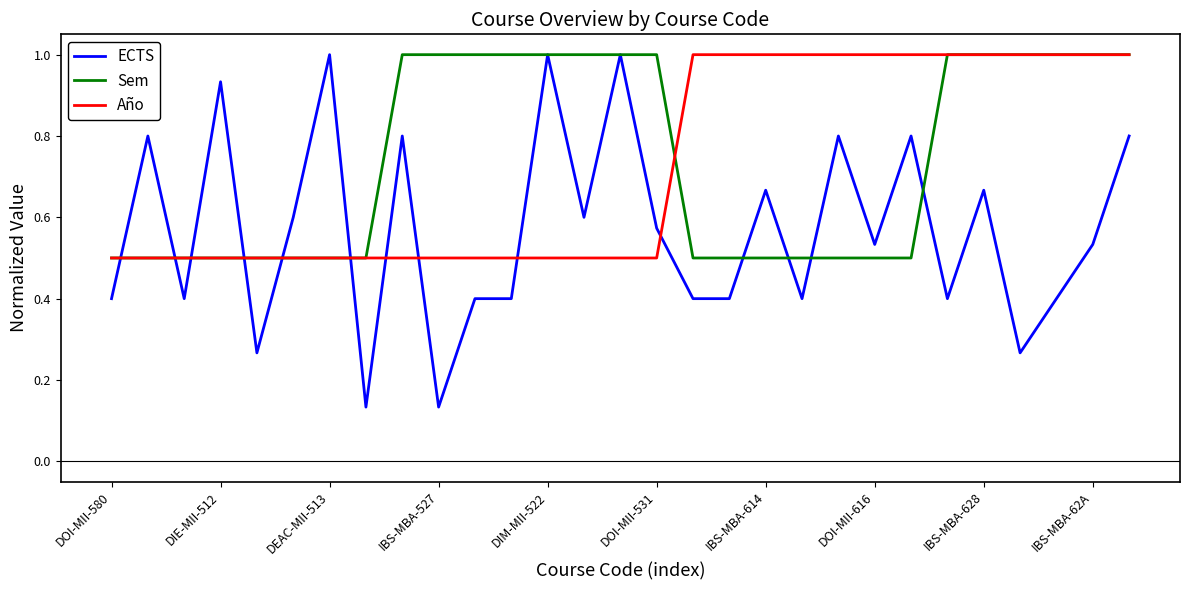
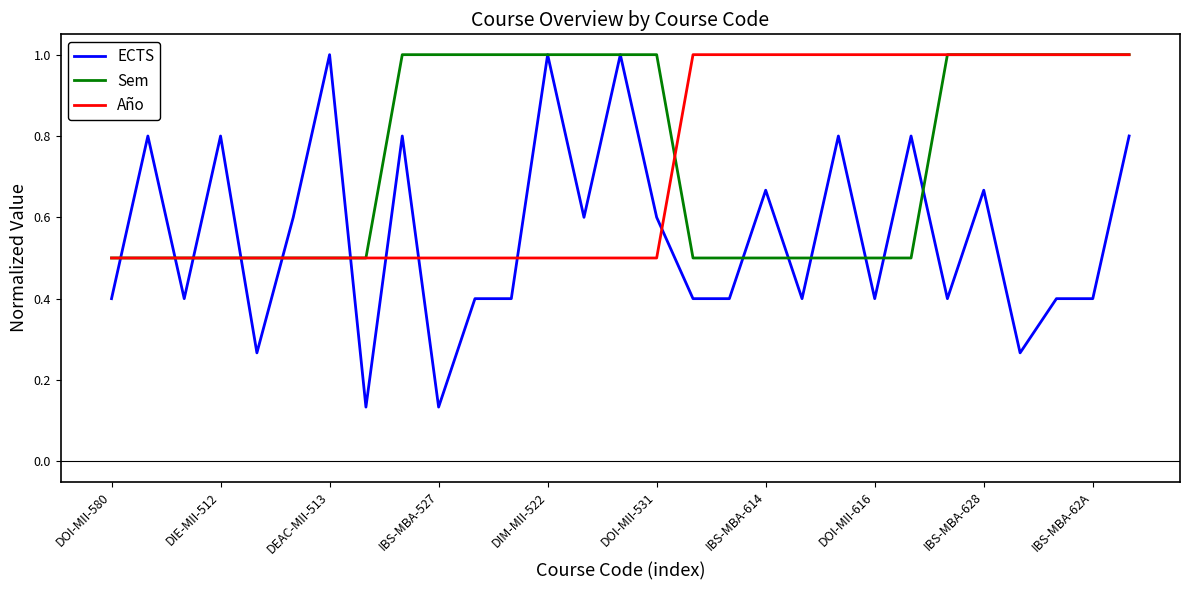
ECTS, DIE-MII-512: 0.93 -> 0.80
ECTS, DOI-MII-531: 0.57 -> 0.60
ECTS, DOI-MII-616: 0.53 -> 0.40
ECTS, IBS-MBA-62A: 0.53 -> 0.40
